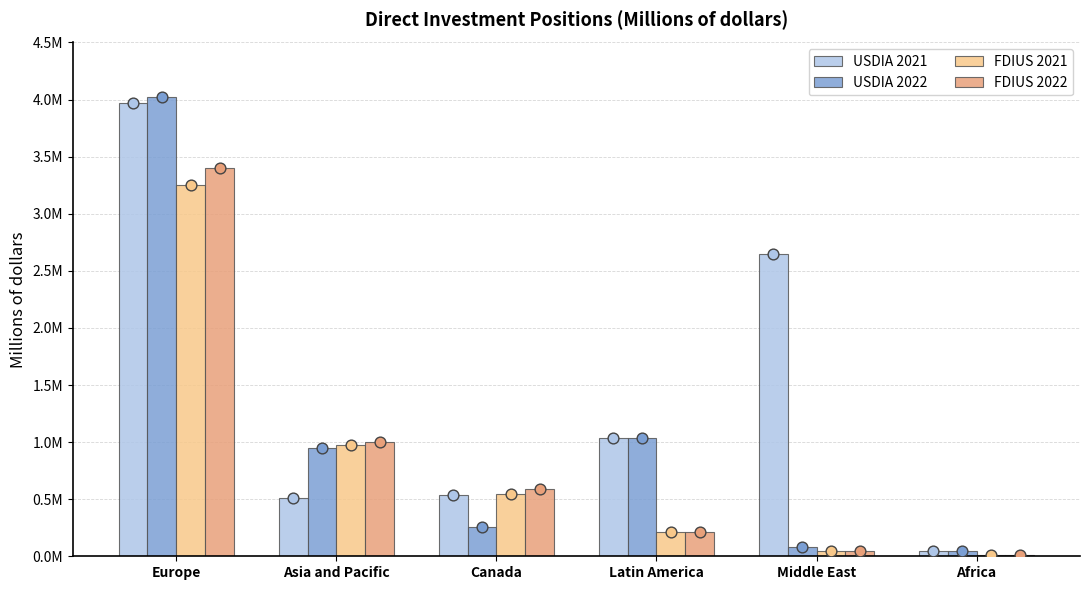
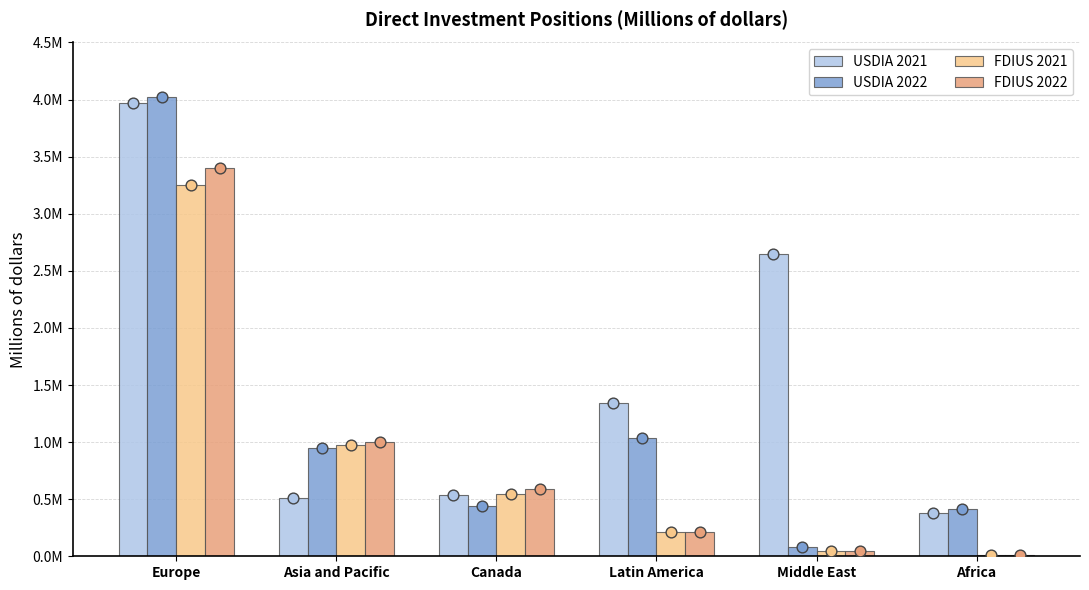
USDIA 2022, Canada: 260000 -> 440000
USDIA 2021, Latin America: 1040000 -> 1350000
USDIA 2021, Africa: 50000 -> 380000
USDIA 2022, Africa: 50000 -> 420000
